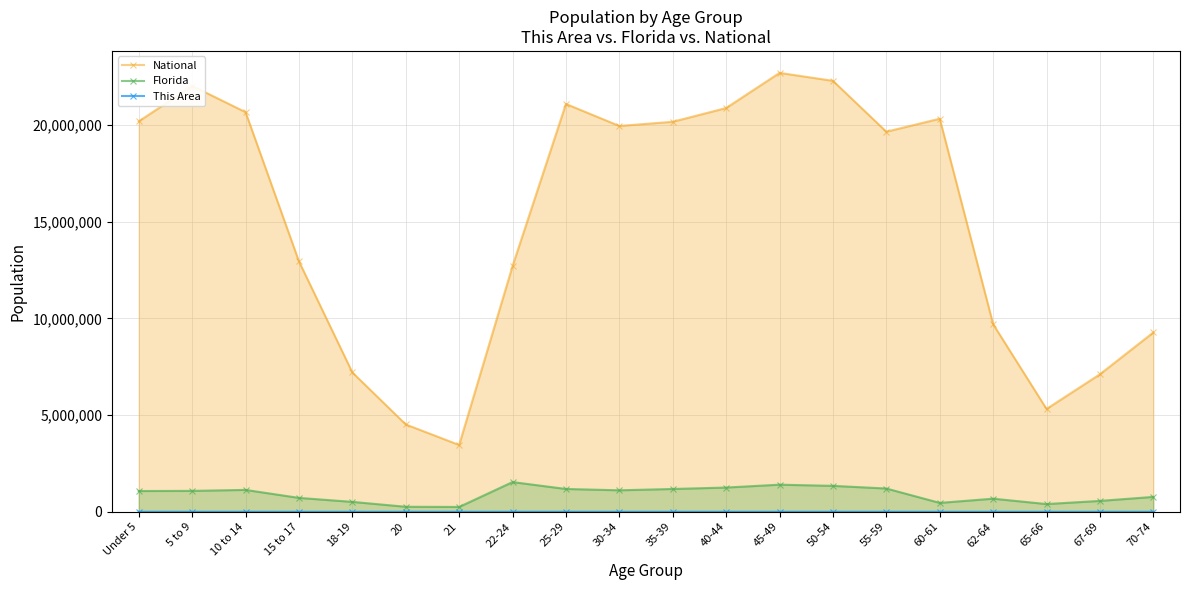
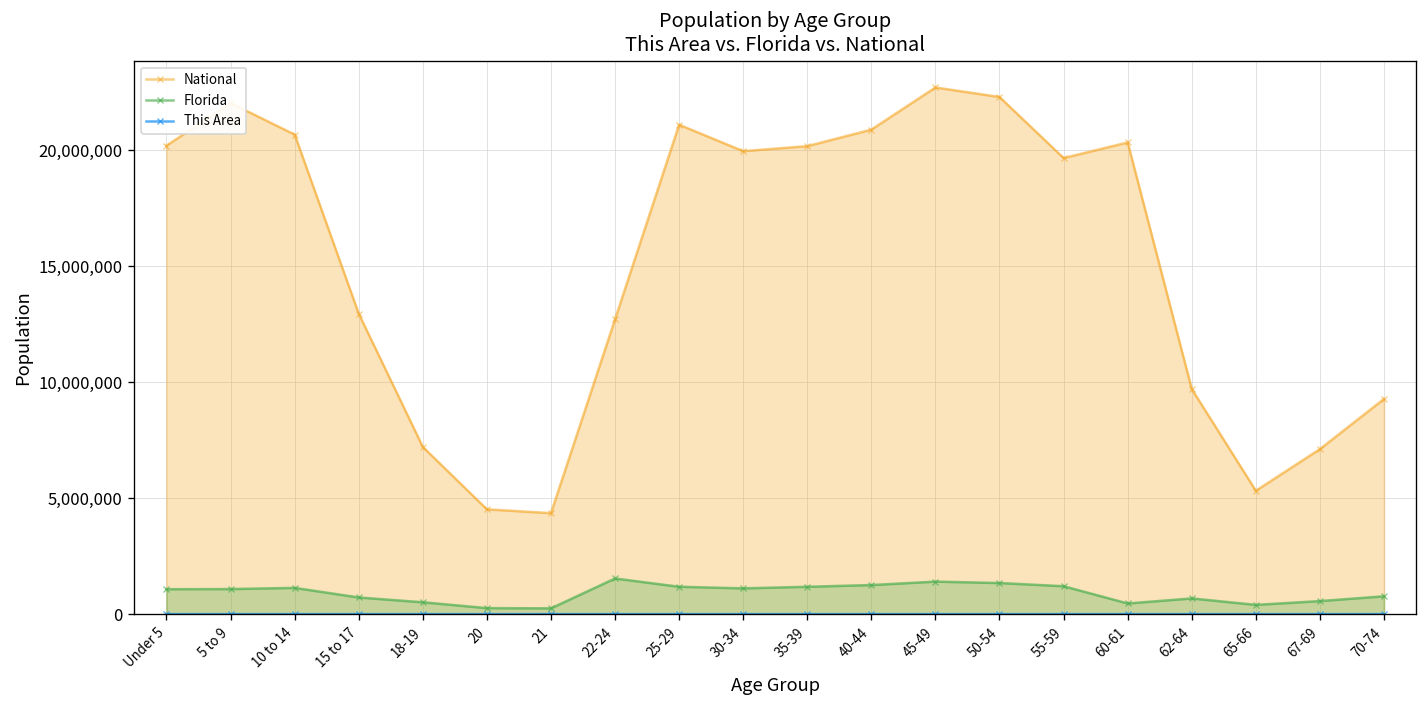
National, 21: 3,500,000 -> 4,400,000
